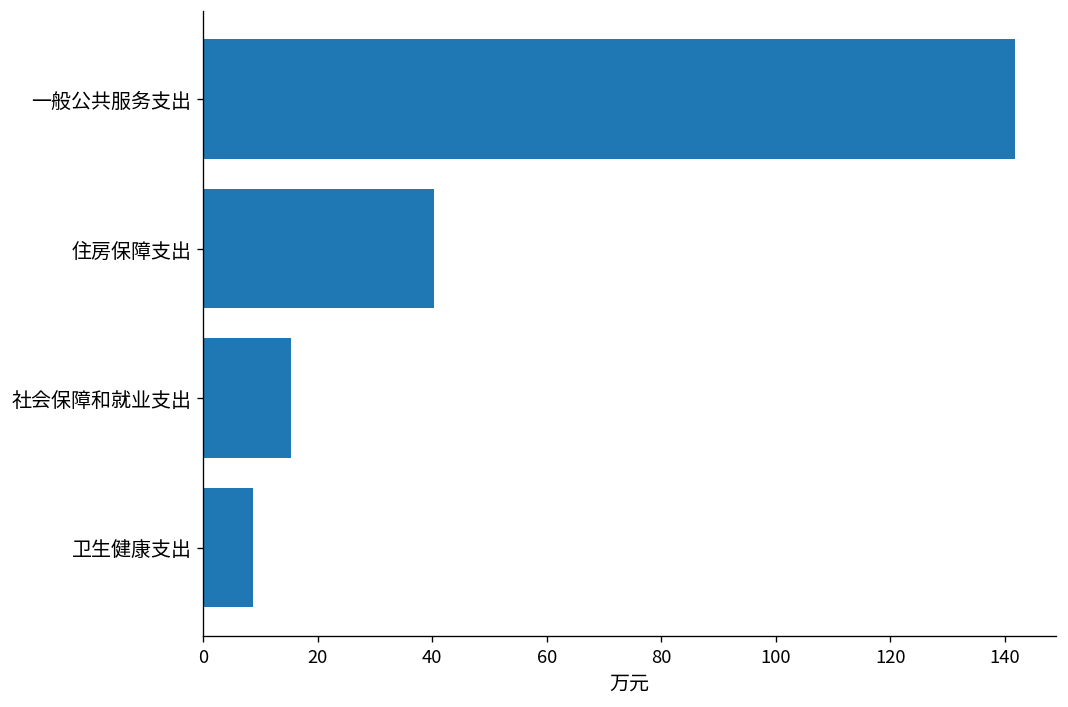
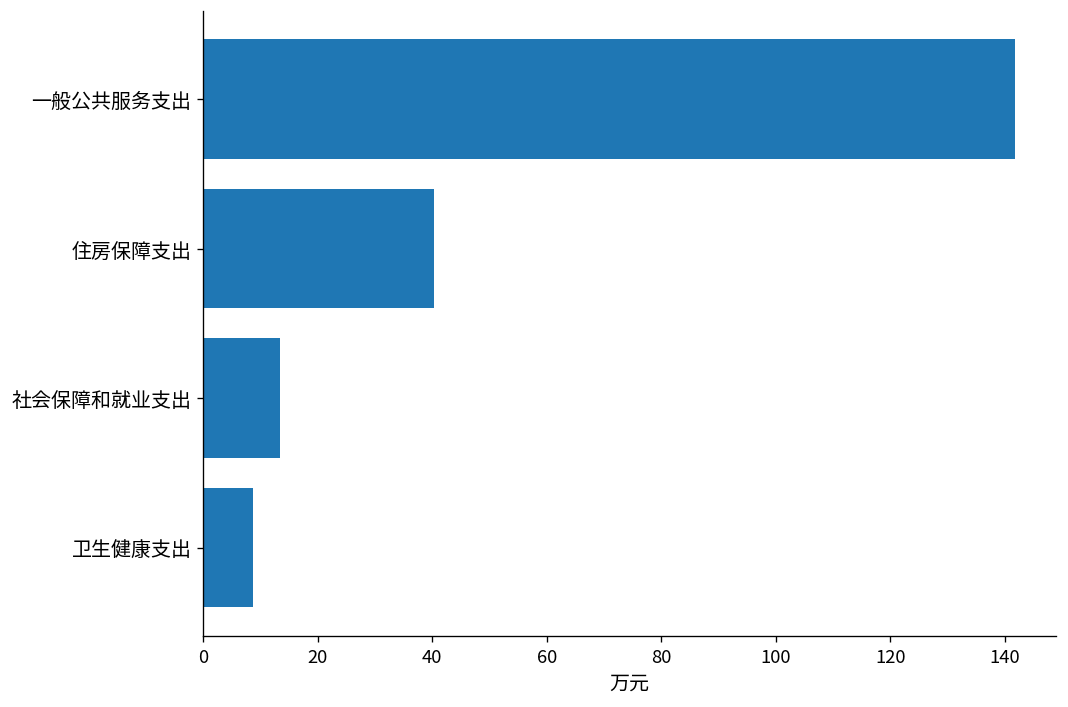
社会保障和就业支出: 15 -> 13
